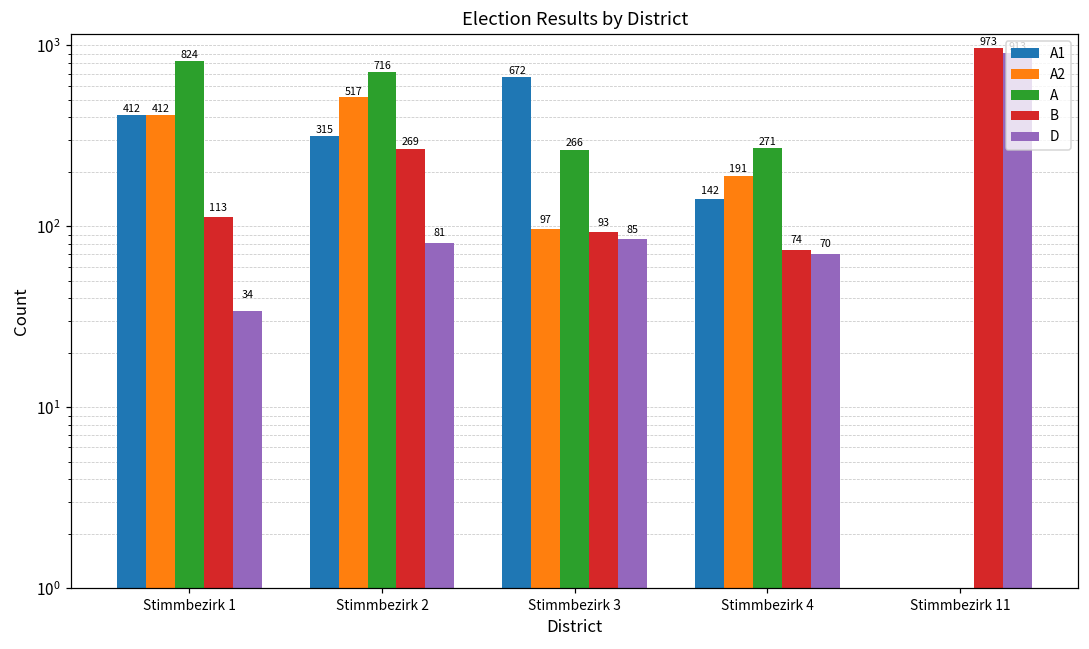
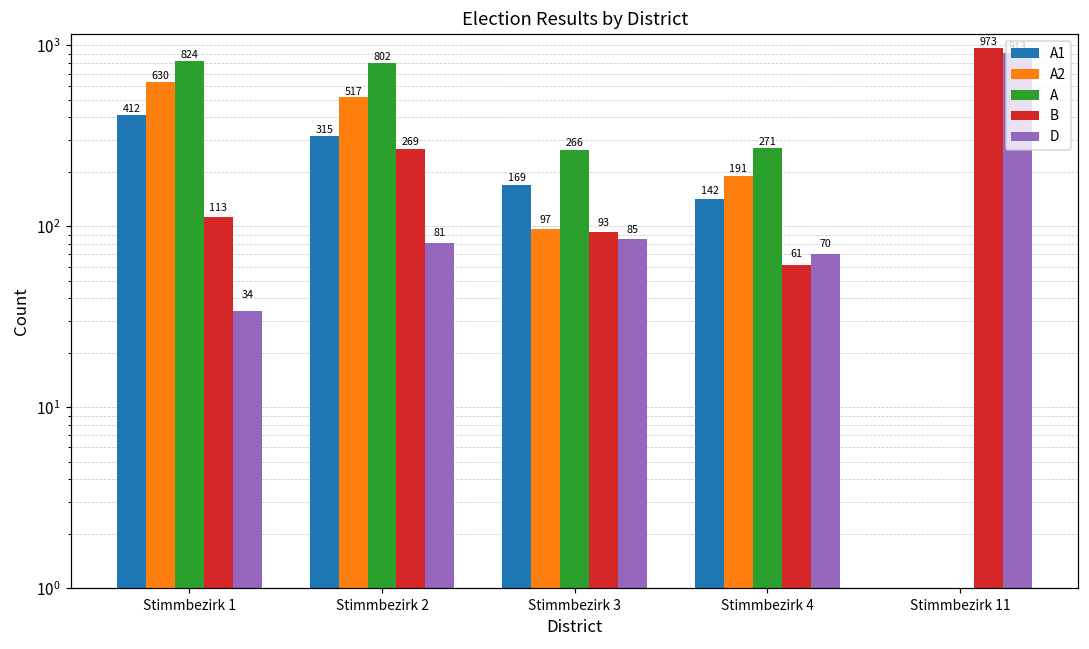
A2, Stimmbezirk 1: 412 -> 630
A, Stimmbezirk 2: 716 -> 802
A1, Stimmbezirk 3: 672 -> 169
B, Stimmbezirk 4: 74 -> 61
